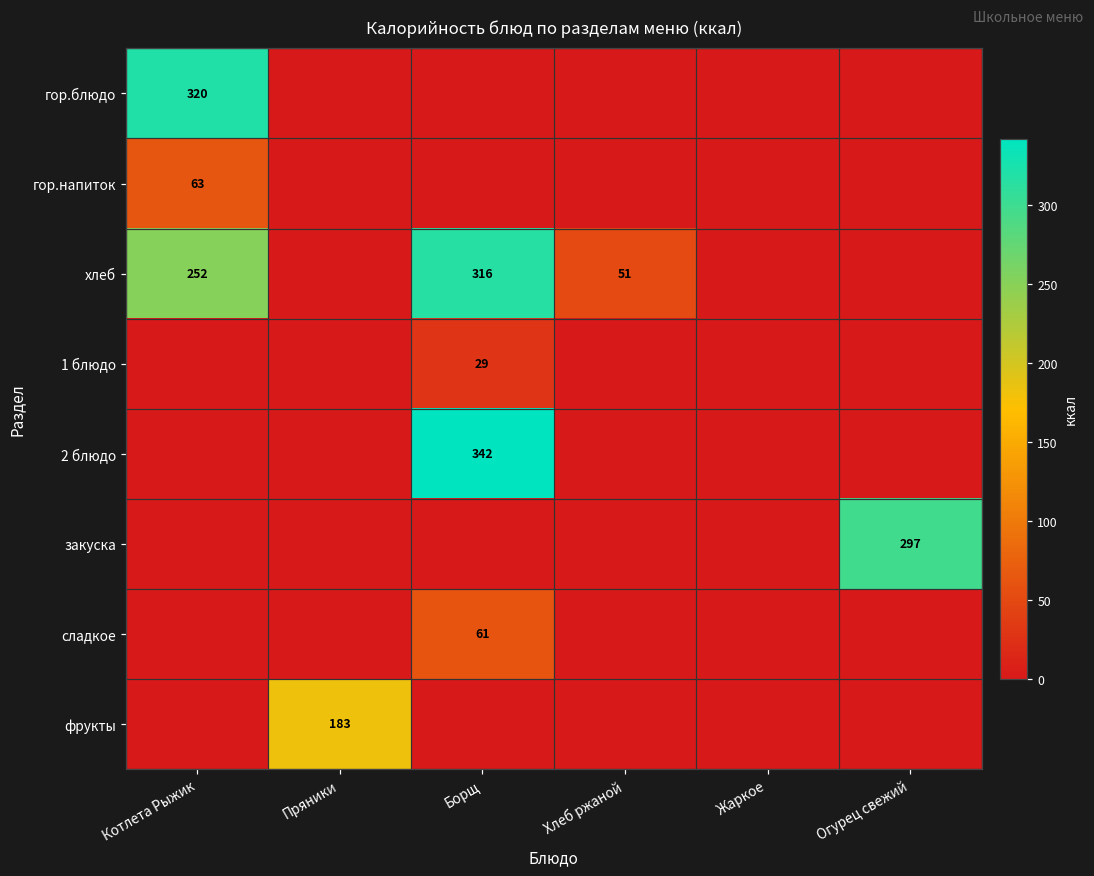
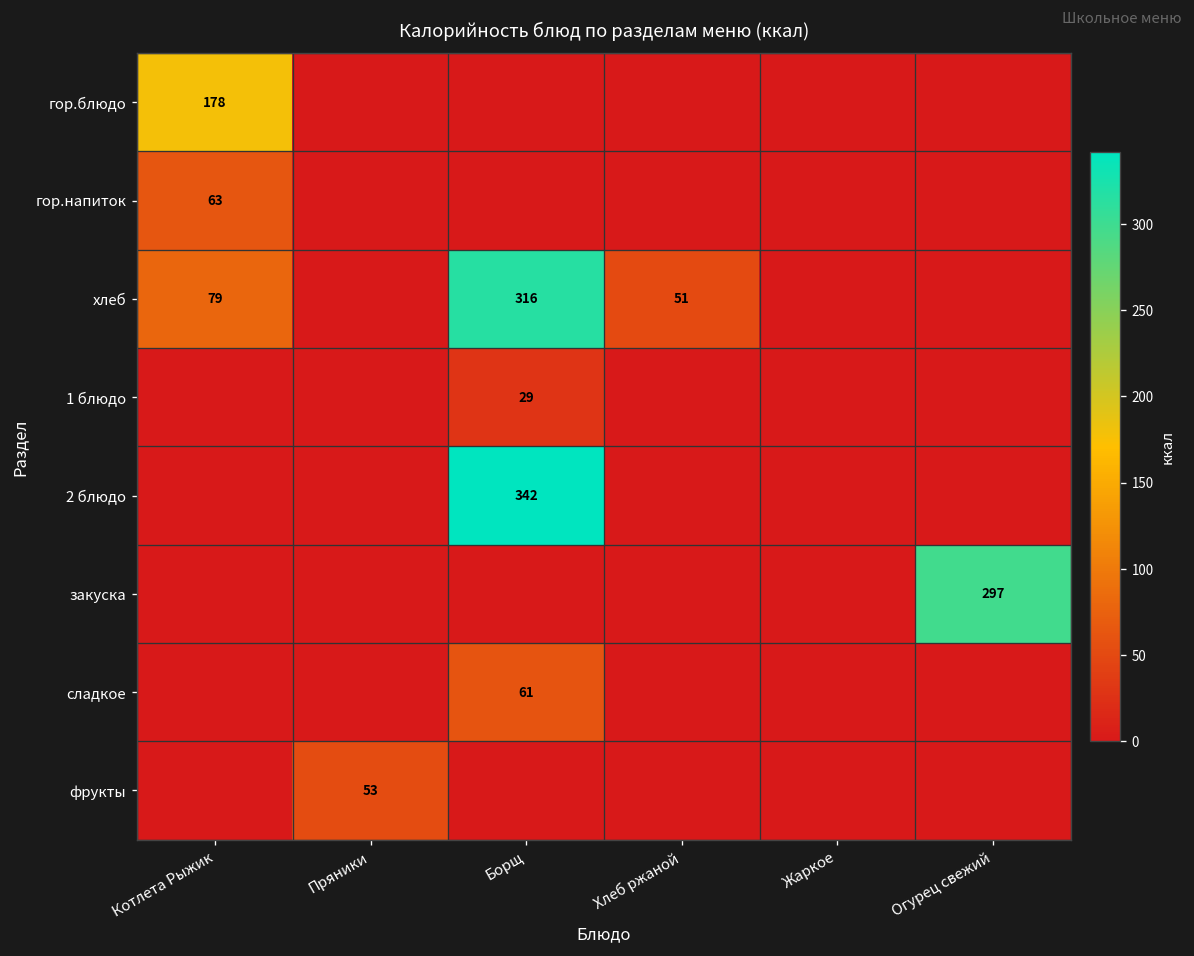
гор.блюдо, Котлета Рыжик: 320 -> 178
хлеб, Котлета Рыжик: 252 -> 79
фрукты, Пряники: 183 -> 53
